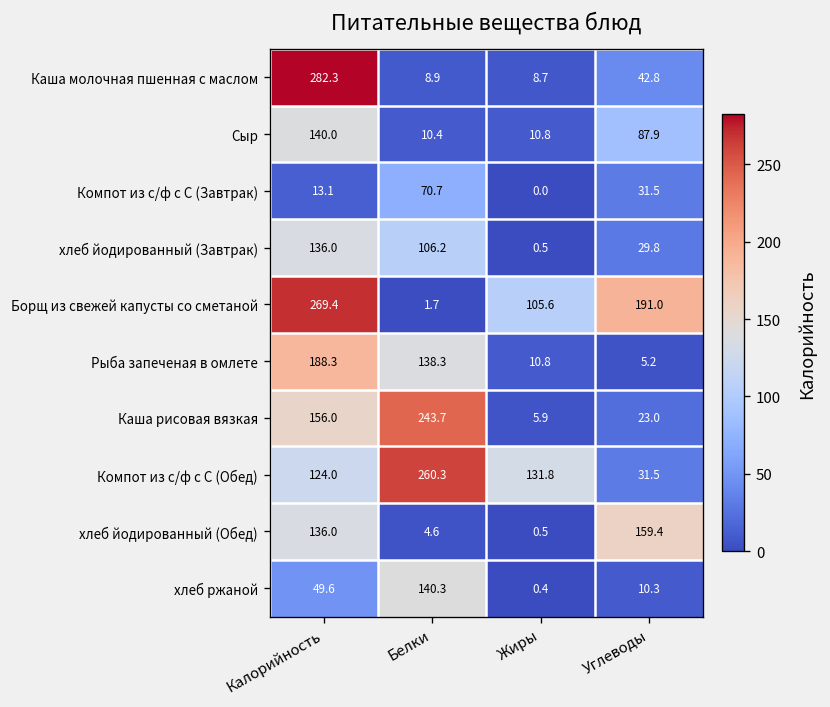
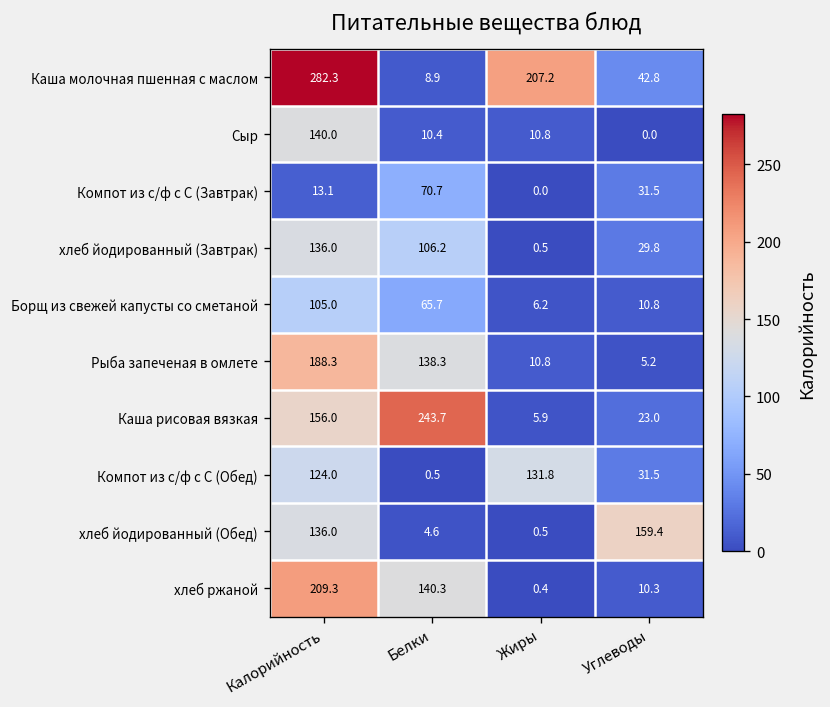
Каша молочная пшенная с маслом, Жиры: 8.7 -> 207.2
Сыр, Углеводы: 87.9 -> 0.0
Борщ из свежей капусты со сметаной, Калорийность: 269.4 -> 105.0
Борщ из свежей капусты со сметаной, Белки: 1.7 -> 65.7
Борщ из свежей капусты со сметаной, Жиры: 105.6 -> 6.2
Борщ из свежей капусты со сметаной, Углеводы: 191.0 -> 10.8
Компот из с/ф с С (Обед), Белки: 260.3 -> 0.5
хлеб ржаной, Калорийность: 49.6 -> 209.3
